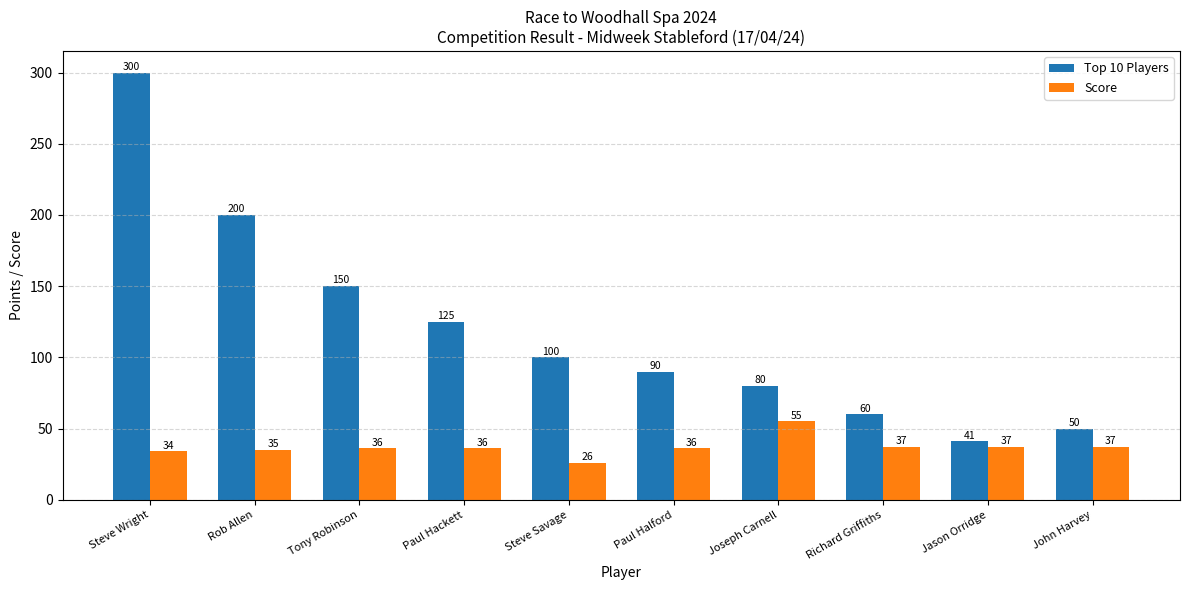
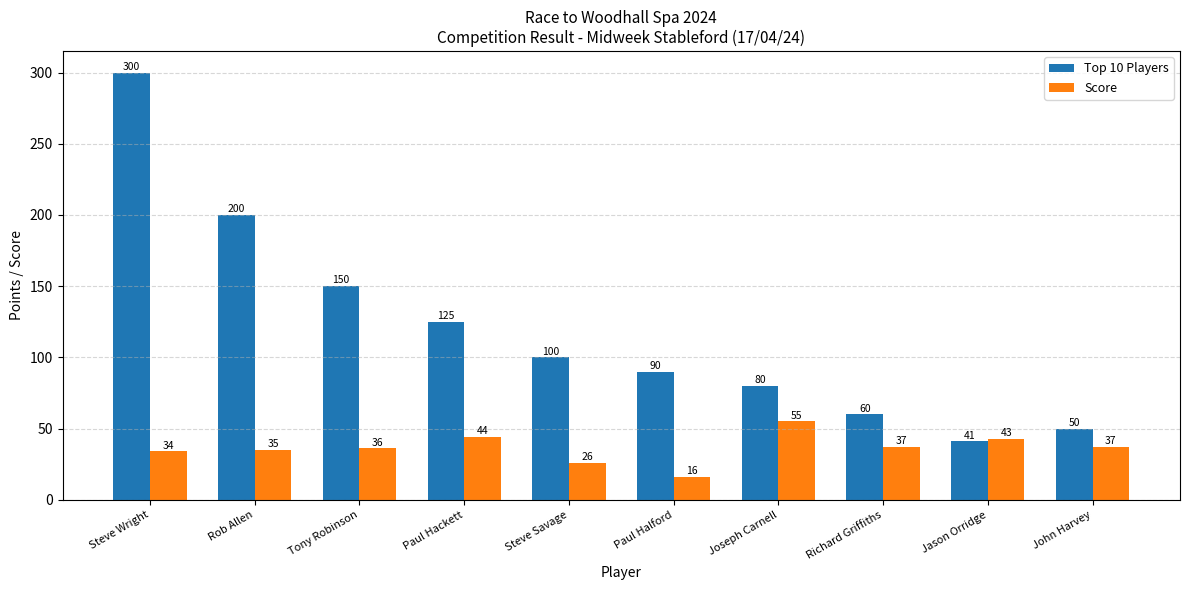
Score, Paul Hackett: 36 -> 44
Score, Paul Halford: 36 -> 16
Score, Jason Orridge: 37 -> 43
